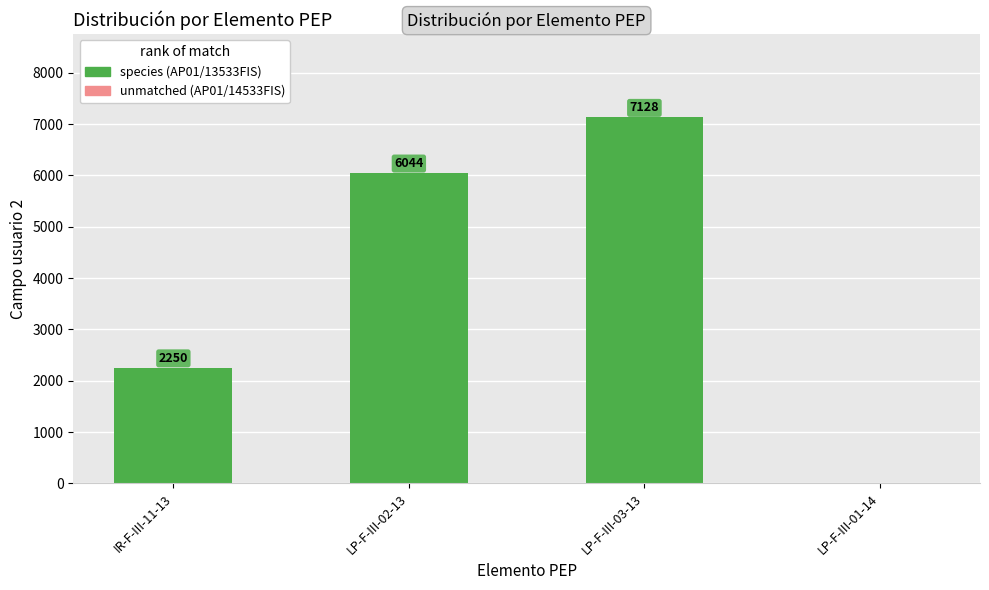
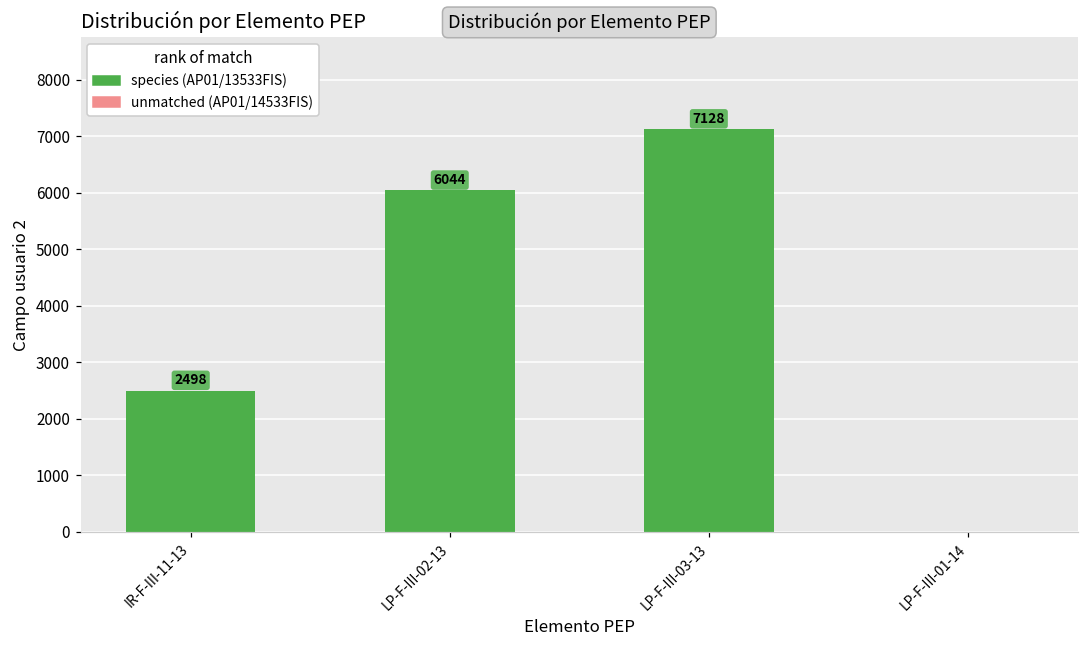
IR-F-III-11-13: 2250 -> 2498
